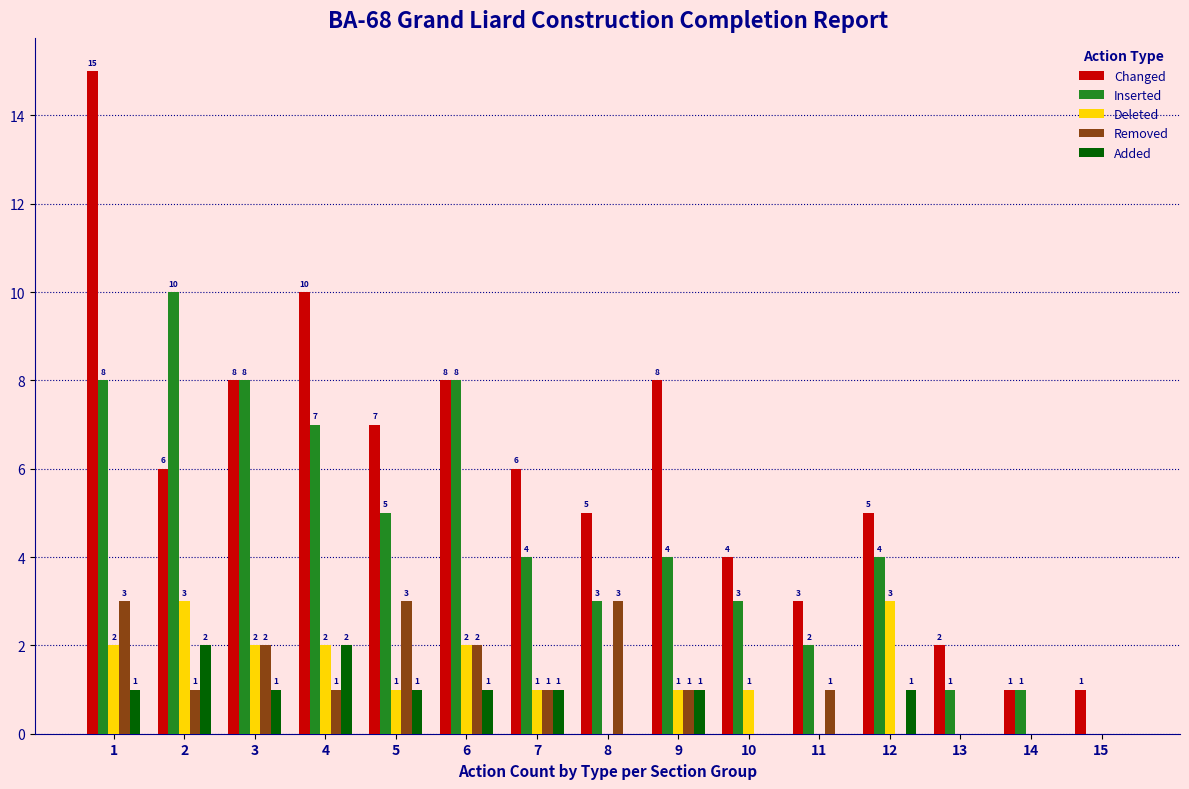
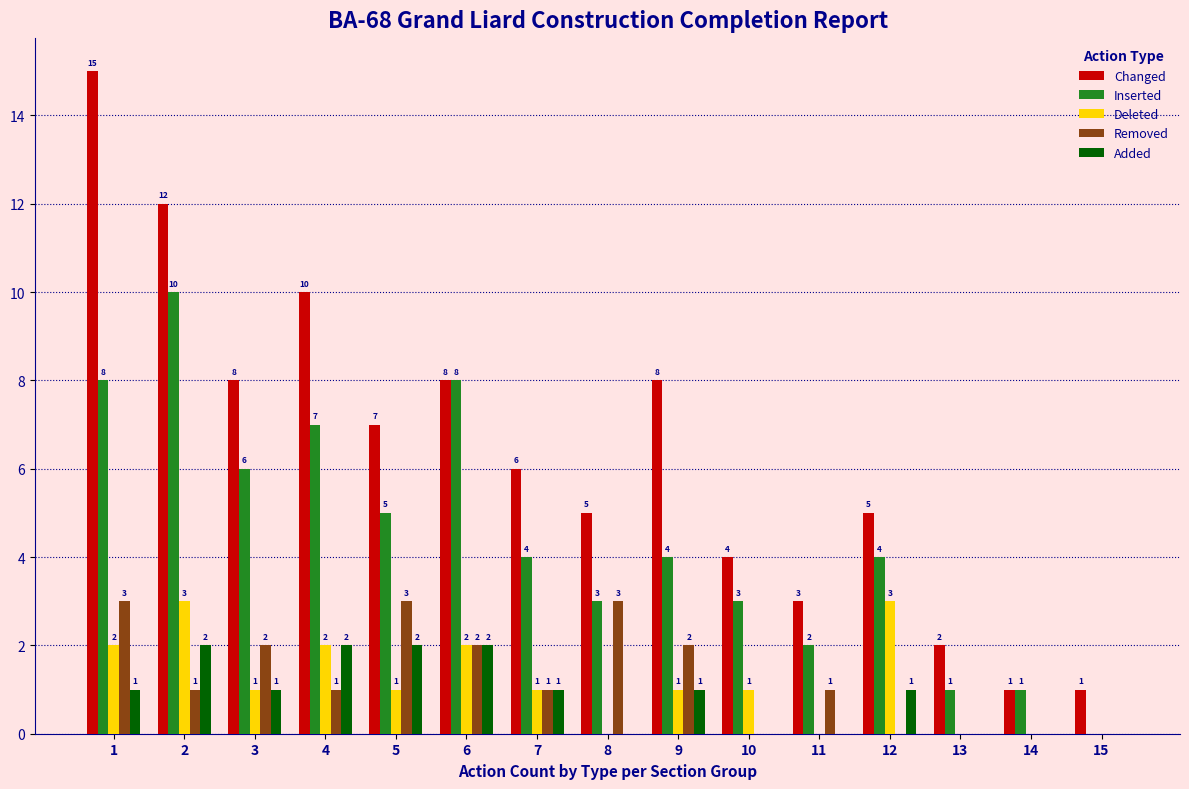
Changed, 2: 6 -> 12
Inserted, 3: 8 -> 6
Deleted, 3: 2 -> 1
Added, 5: 1 -> 2
Added, 6: 1 -> 2
Removed, 9: 1 -> 2
